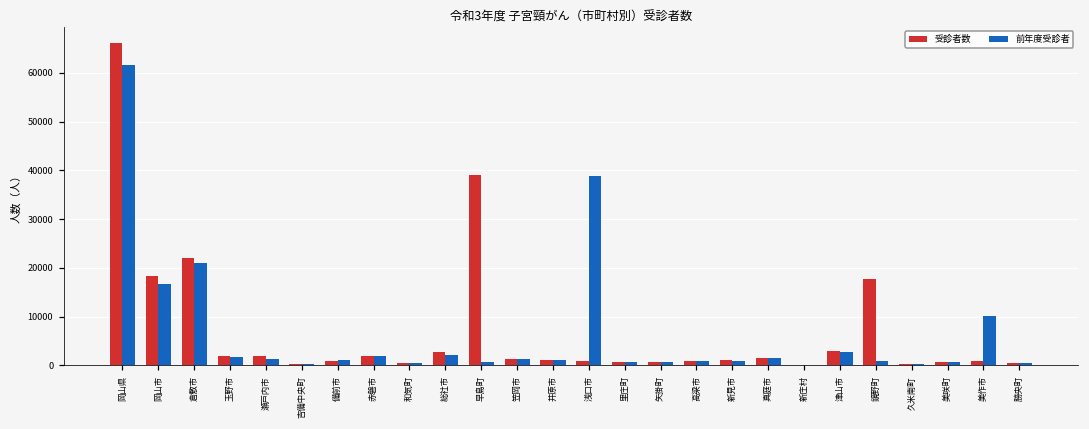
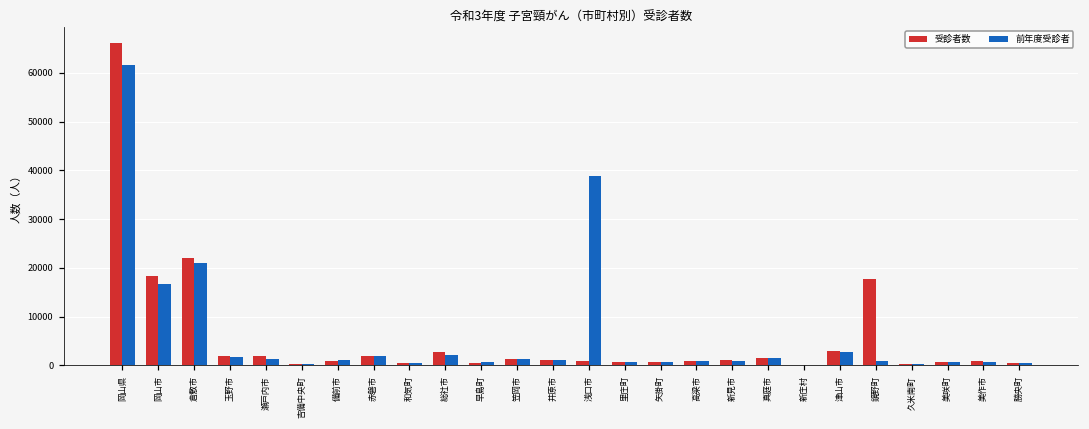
受診者数, 早島町: 39000 -> 1000
前年度受診者, 美作市: 10000 -> 1000
